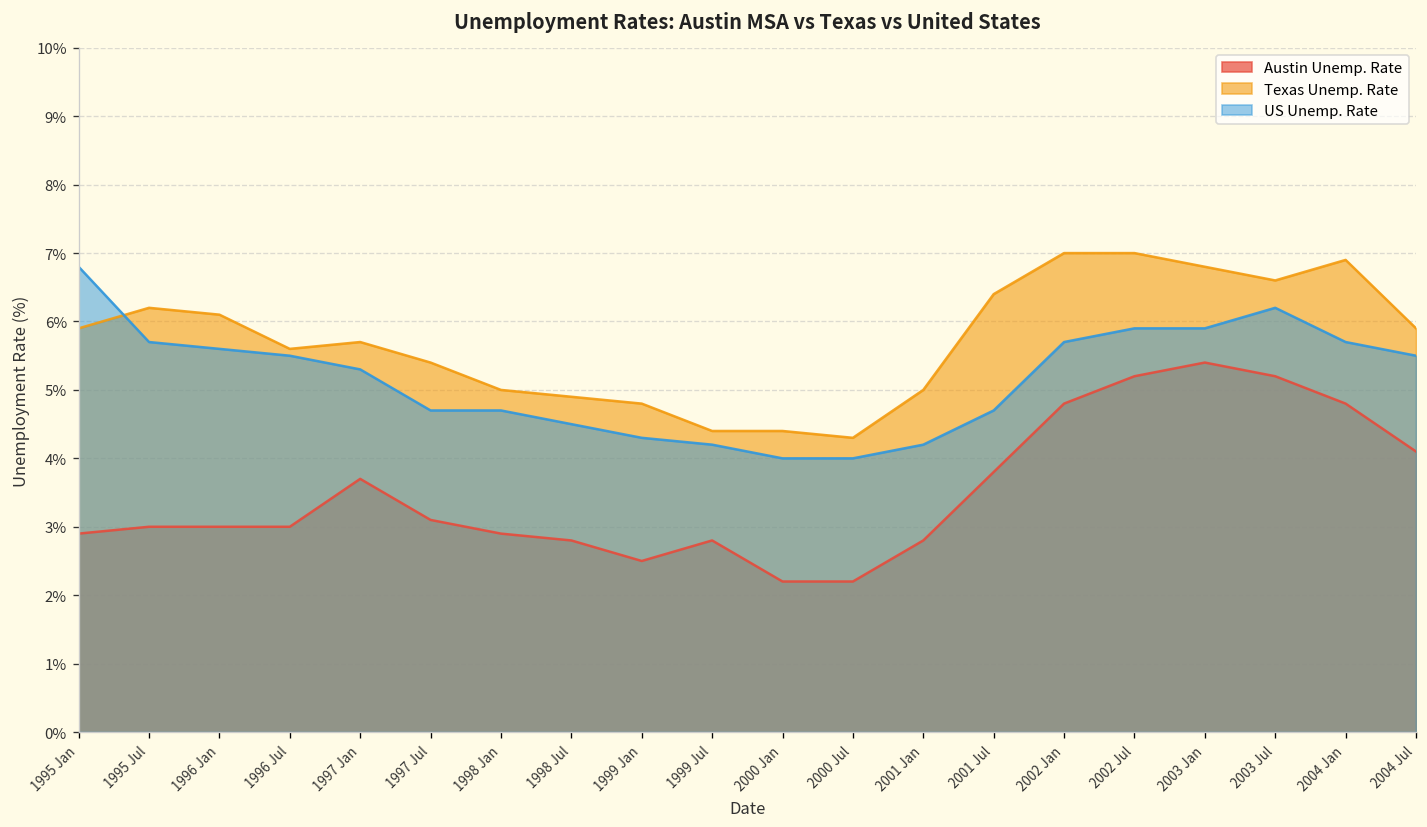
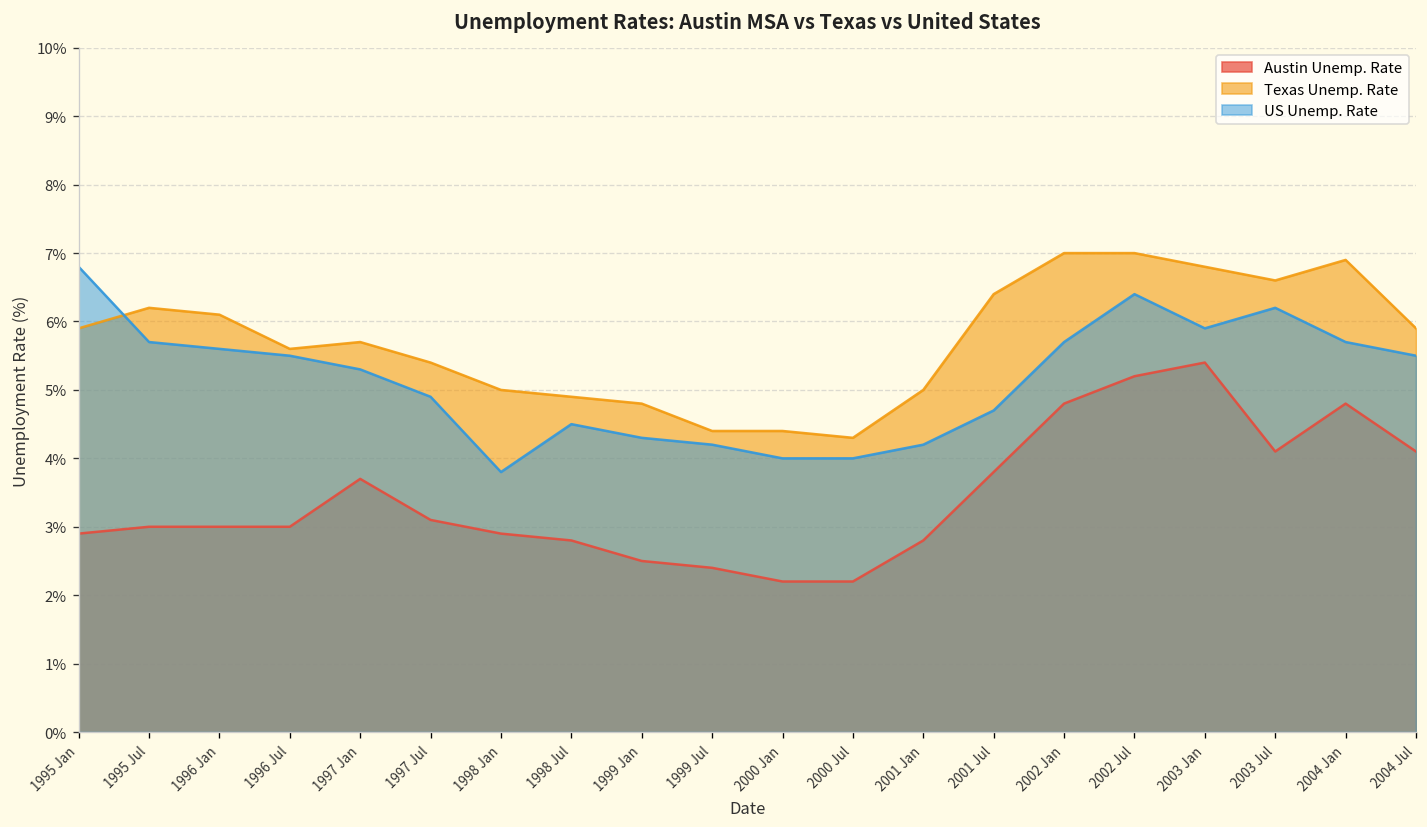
US Unemp. Rate, 1997 Jul: 4.7% -> 4.9%
US Unemp. Rate, 1998 Jan: 4.7% -> 3.8%
Austin Unemp. Rate, 1999 Jul: 2.8% -> 2.4%
US Unemp. Rate, 2002 Jul: 5.9% -> 6.4%
Austin Unemp. Rate, 2003 Jul: 5.2% -> 4.1%
